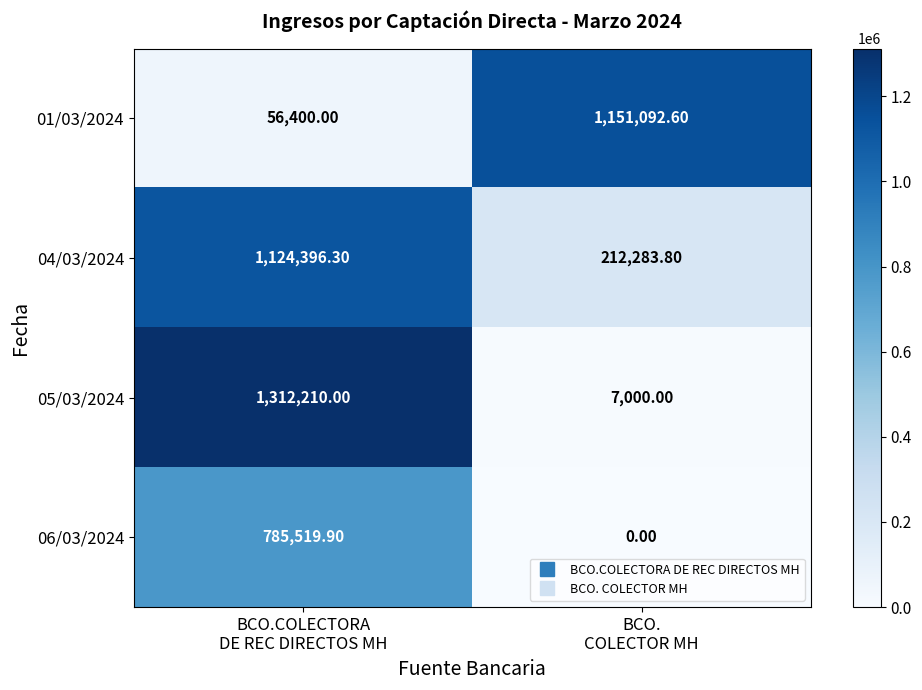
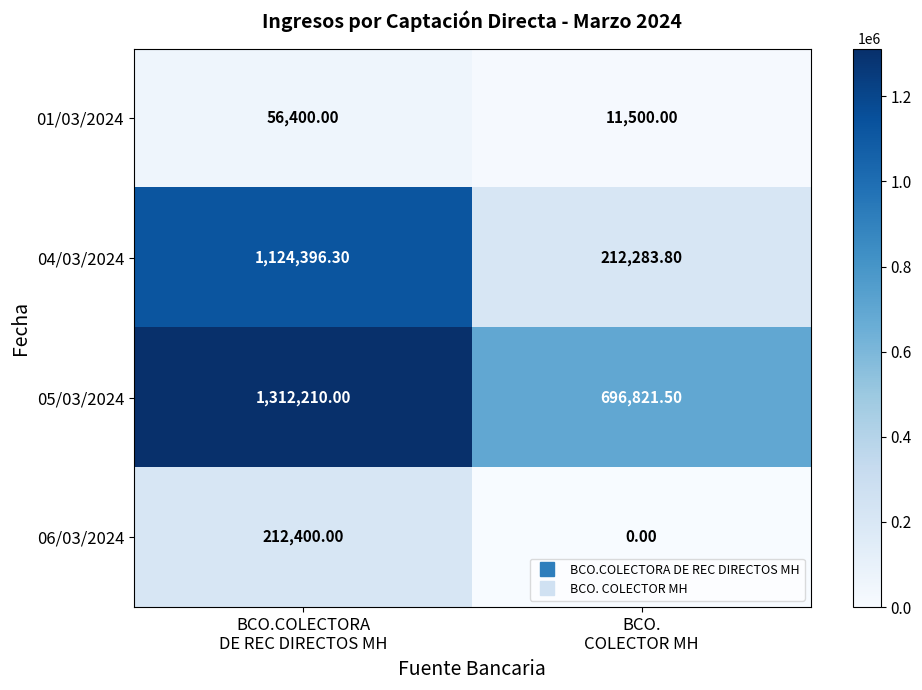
01/03/2024, BCO. COLECTOR MH: 1,151,092.60 -> 11,500.00
05/03/2024, BCO. COLECTOR MH: 7,000.00 -> 696,821.50
06/03/2024, BCO.COLECTORA DE REC DIRECTOS MH: 785,519.90 -> 212,400.00
